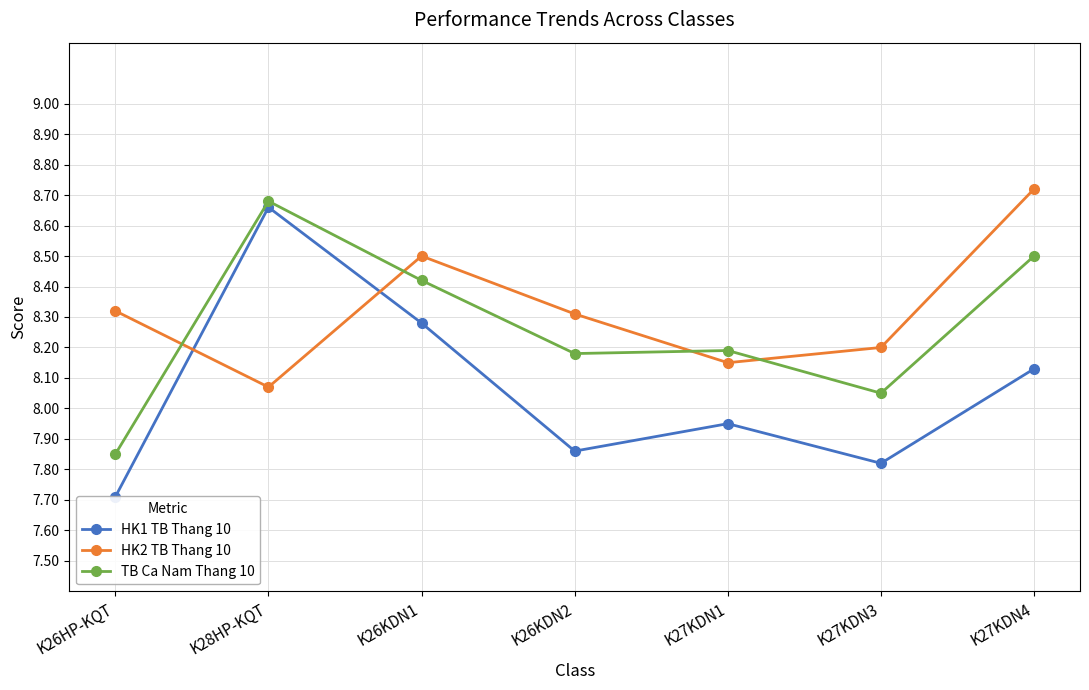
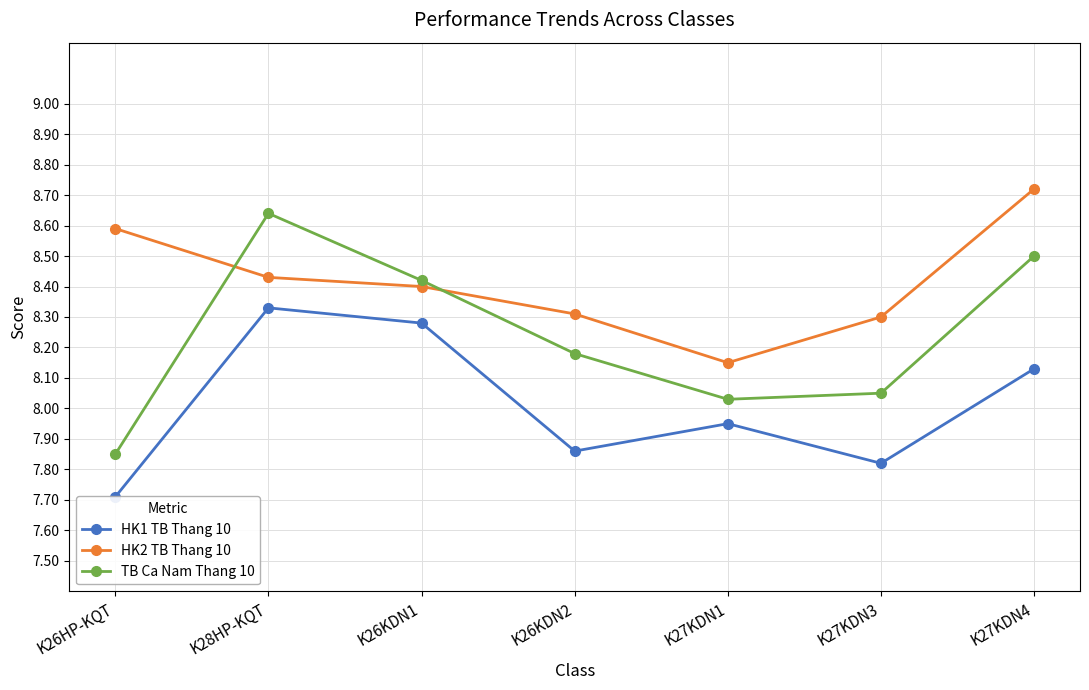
HK2 TB Thang 10, K26HP-KQT: 8.32 -> 8.59
HK1 TB Thang 10, K28HP-KQT: 8.66 -> 8.33
HK2 TB Thang 10, K28HP-KQT: 8.07 -> 8.43
TB Ca Nam Thang 10, K28HP-KQT: 8.68 -> 8.64
HK2 TB Thang 10, K26KDN1: 8.5 -> 8.4
TB Ca Nam Thang 10, K27KDN1: 8.19 -> 8.03
HK2 TB Thang 10, K27KDN3: 8.2 -> 8.3
